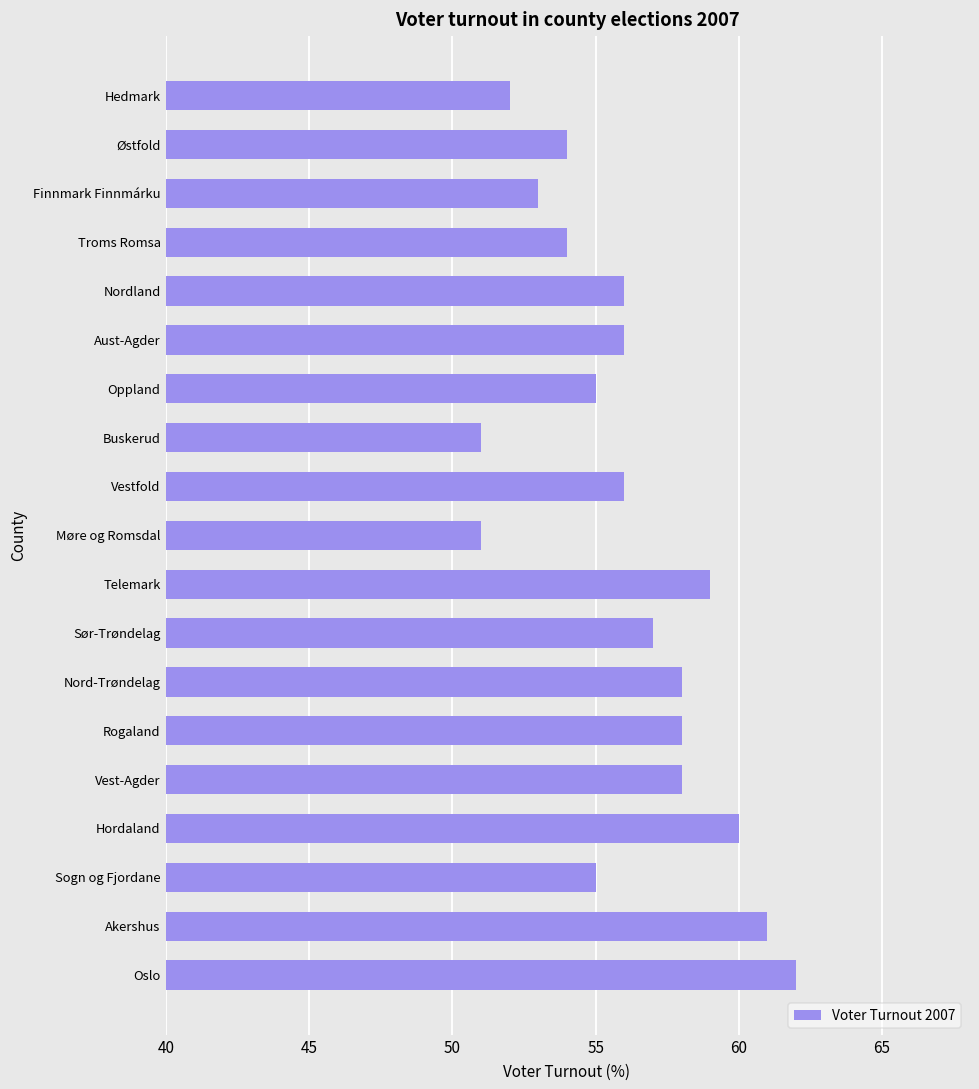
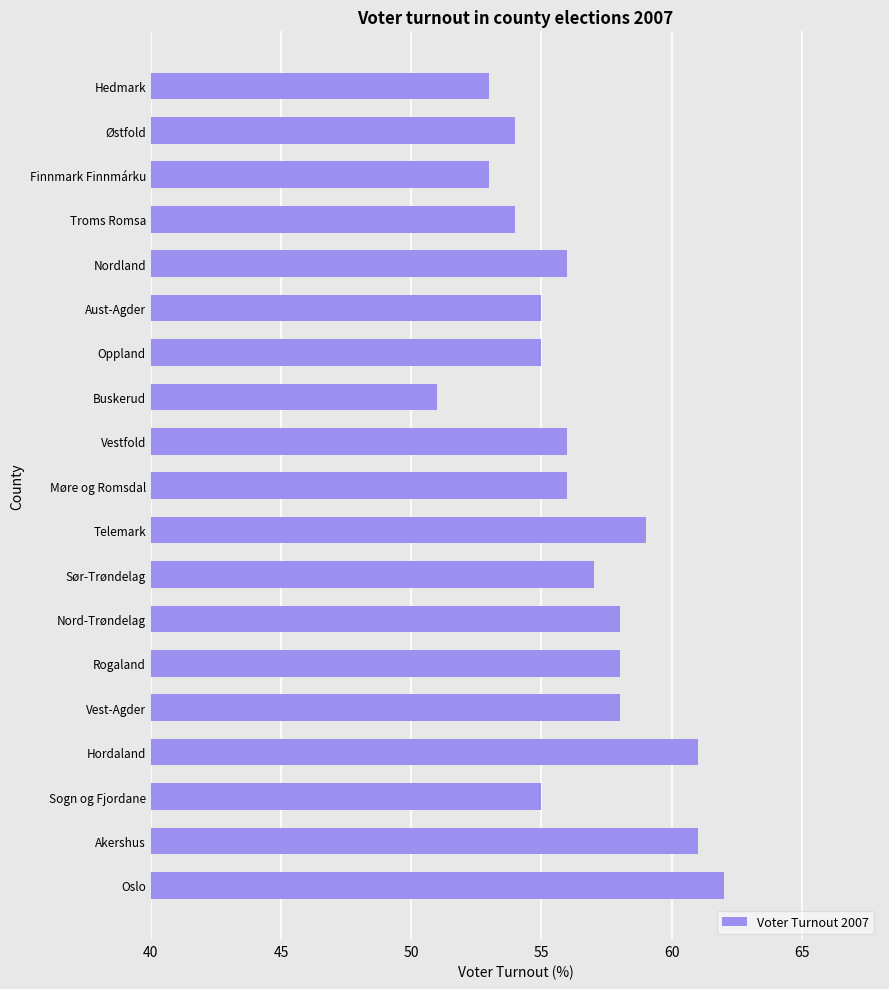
Hedmark: 52 -> 53
Aust-Agder: 56 -> 55
Møre og Romsdal: 51 -> 56
Hordaland: 60 -> 61
